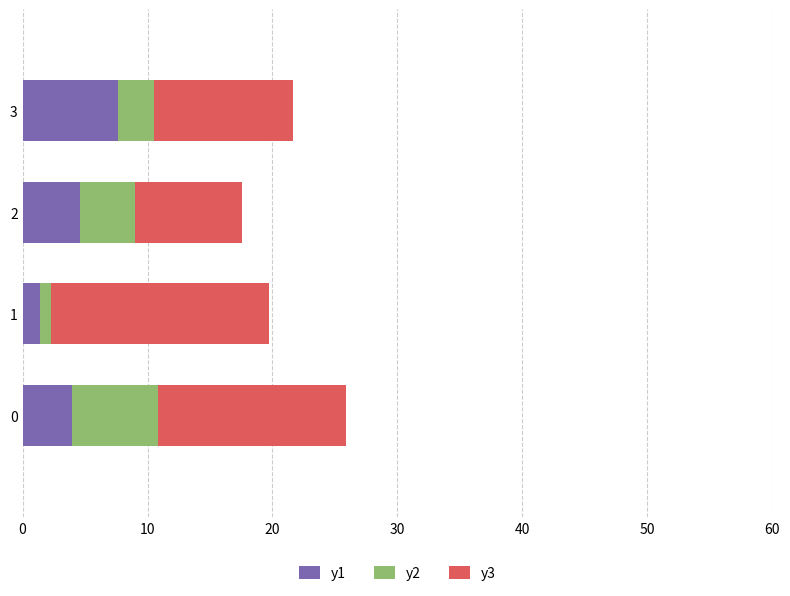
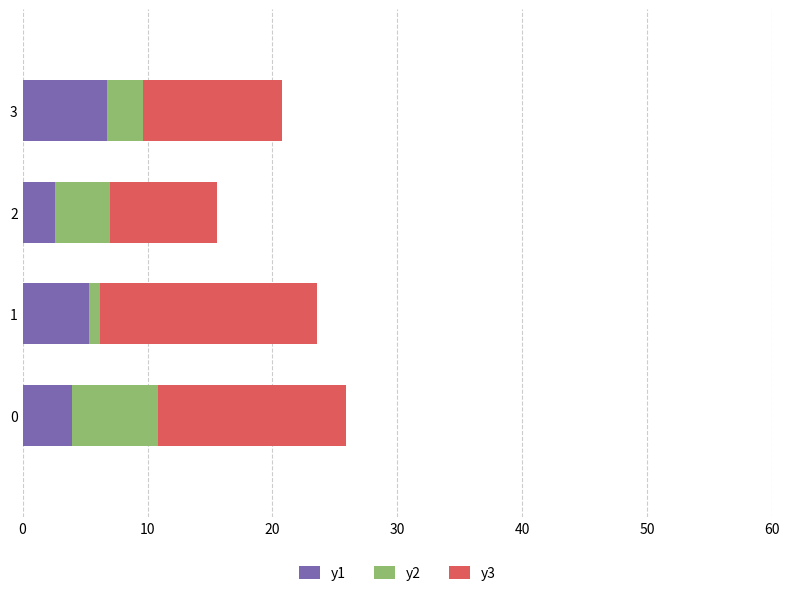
y1, 3: 7.6 -> 6.8
y1, 2: 4.6 -> 2.6
y1, 1: 1.4 -> 5.3
